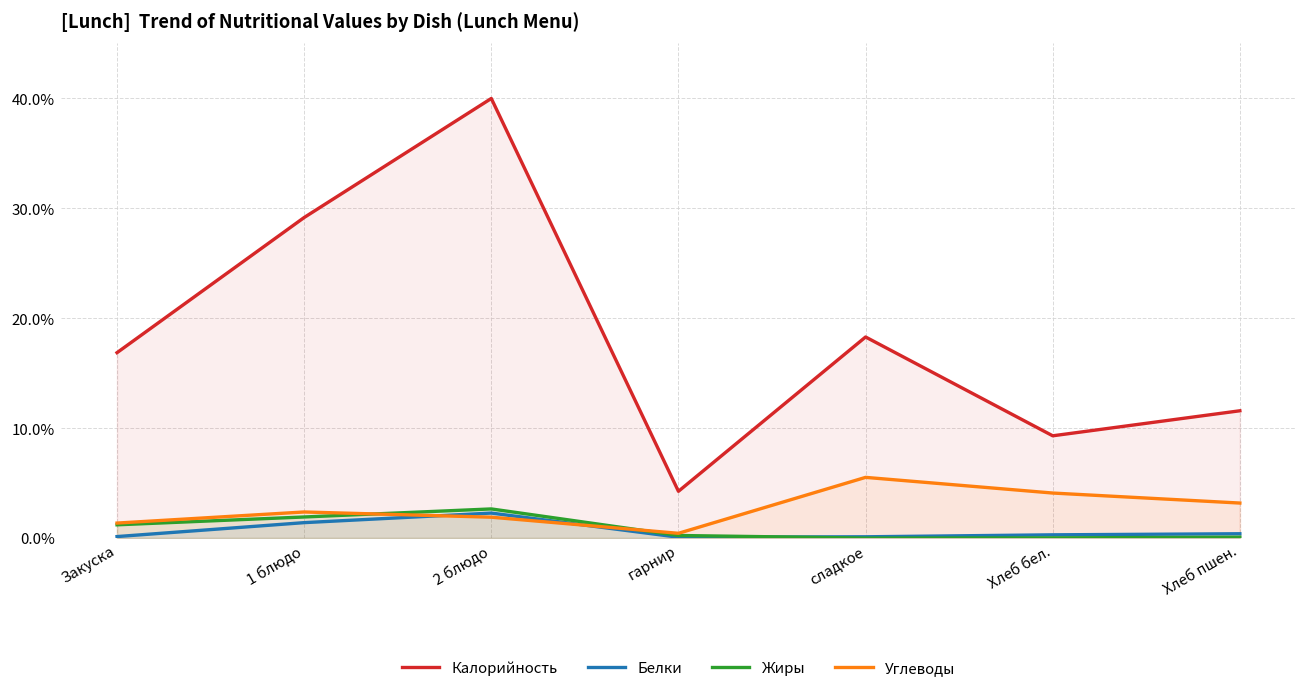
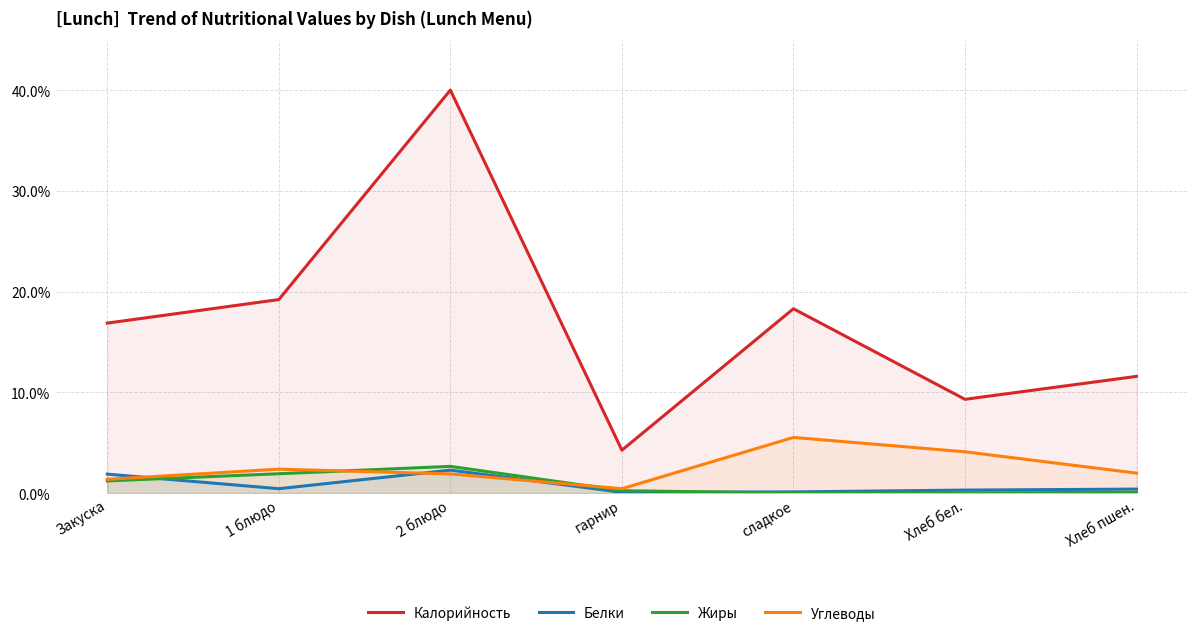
Белки, Закуска: 0% -> 2%
Калорийность, 1 блюдо: 29% -> 19%
Белки, 1 блюдо: 1% -> 0%
Углеводы, Хлеб пшен.: 3% -> 2%
